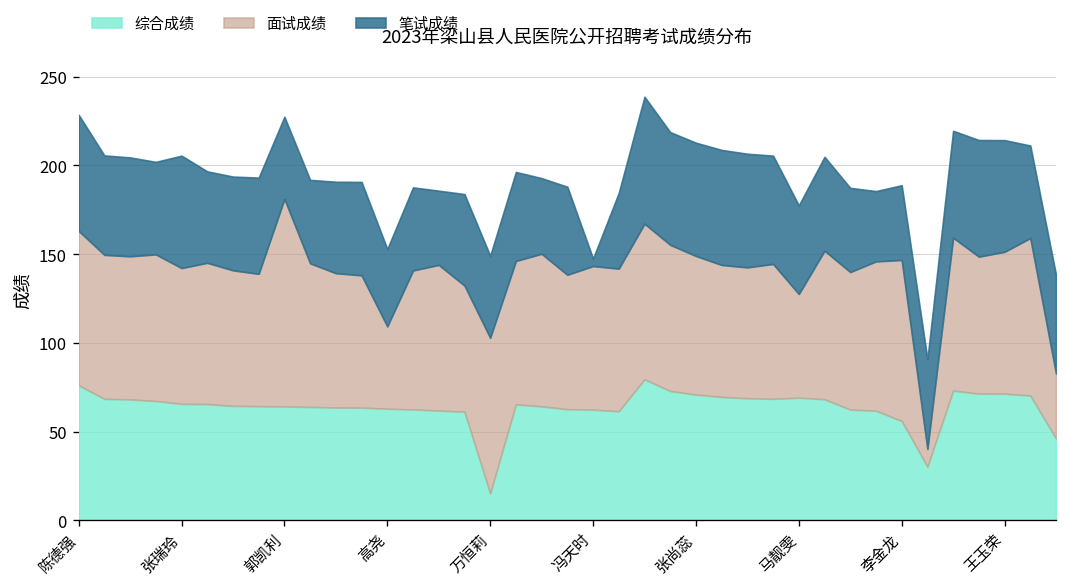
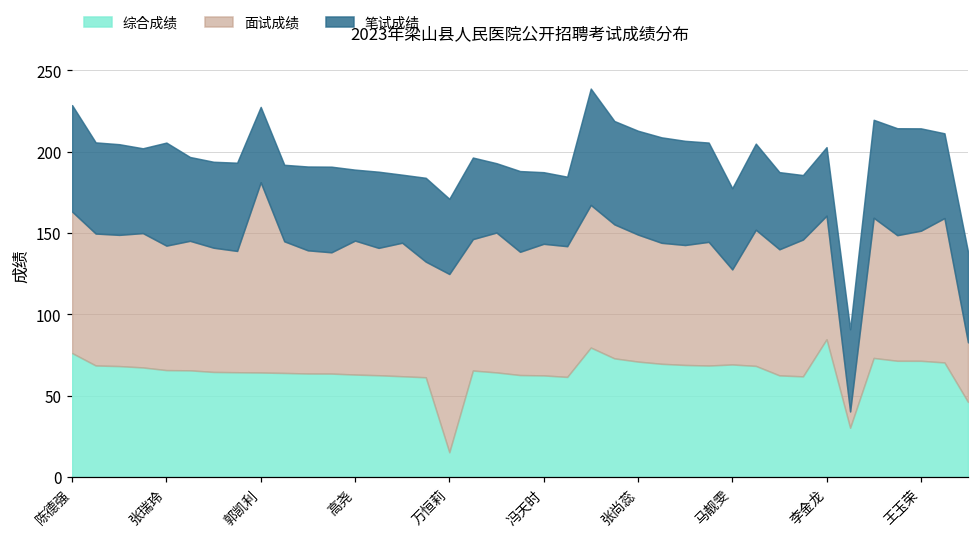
面试成绩, 高尧: 46 -> 82
面试成绩, 万恒莉: 88 -> 110
笔试成绩, 冯天时: 4 -> 44
综合成绩, 李金龙: 56 -> 85
面试成绩, 李金龙: 91 -> 76
